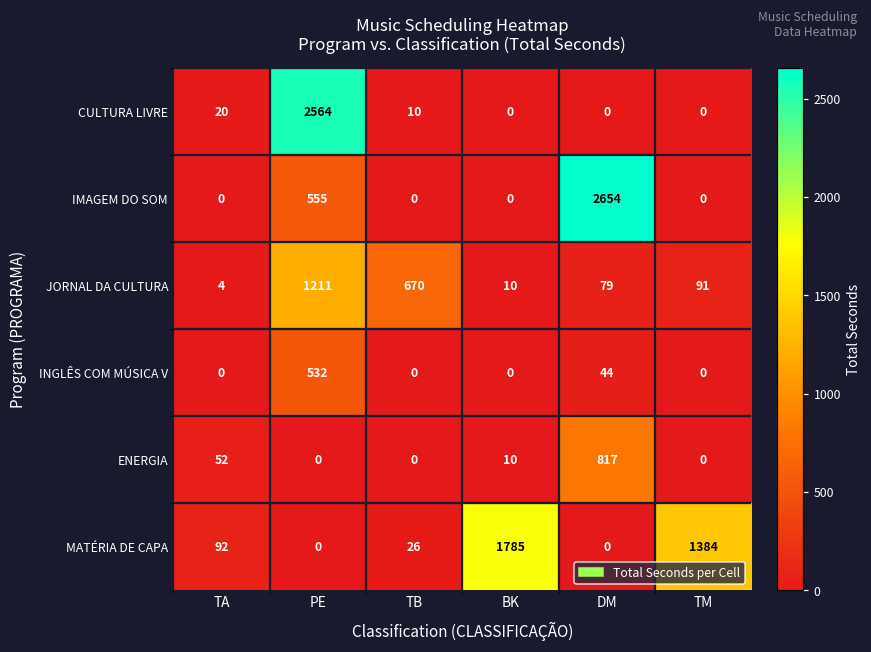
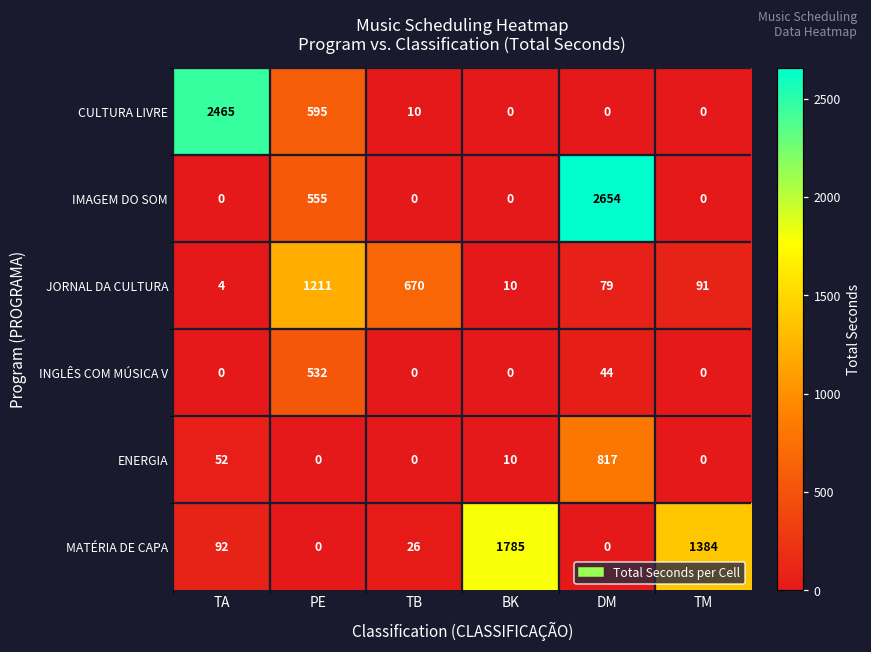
CULTURA LIVRE, TA: 20 -> 2465
CULTURA LIVRE, PE: 2564 -> 595
